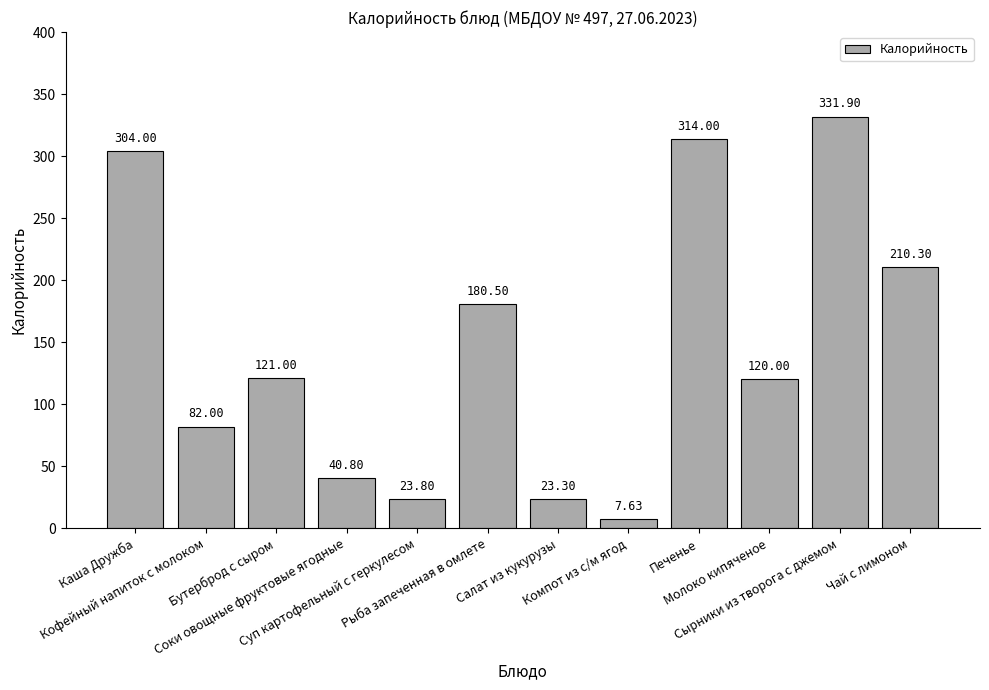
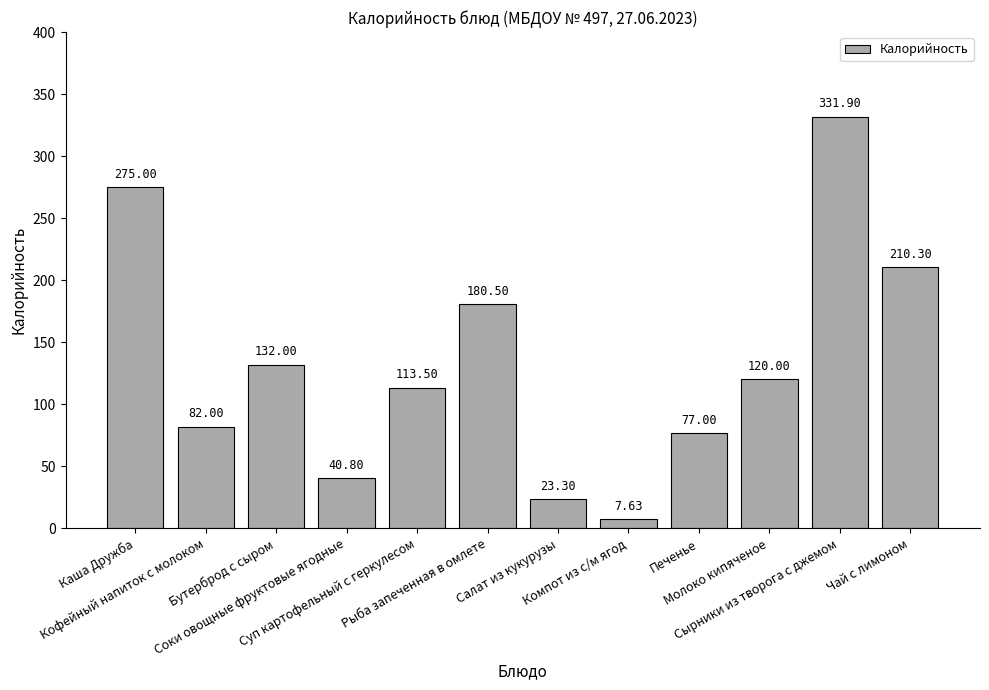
Каша Дружба: 304.00 -> 275.00
Бутерброд с сыром: 121.00 -> 132.00
Суп картофельный с геркулесом: 23.80 -> 113.50
Печенье: 314.00 -> 77.00
